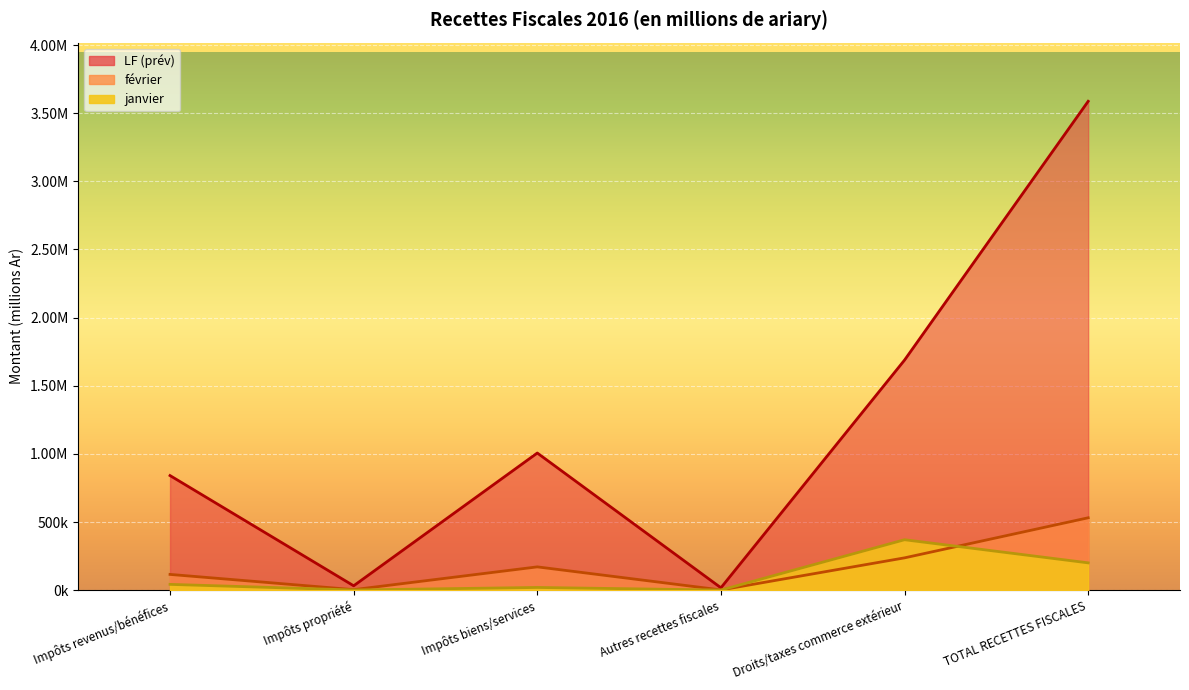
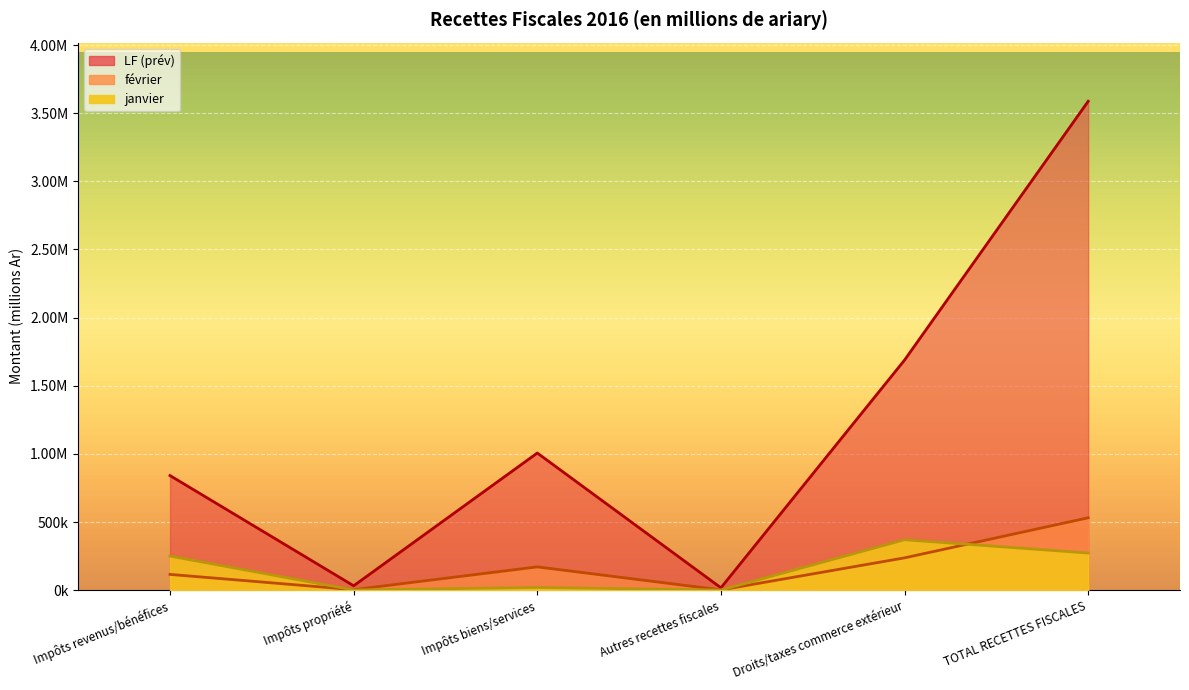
janvier, Impôts revenus/bénéfices: 40000 -> 250000
janvier, TOTAL RECETTES FISCALES: 200000 -> 270000
